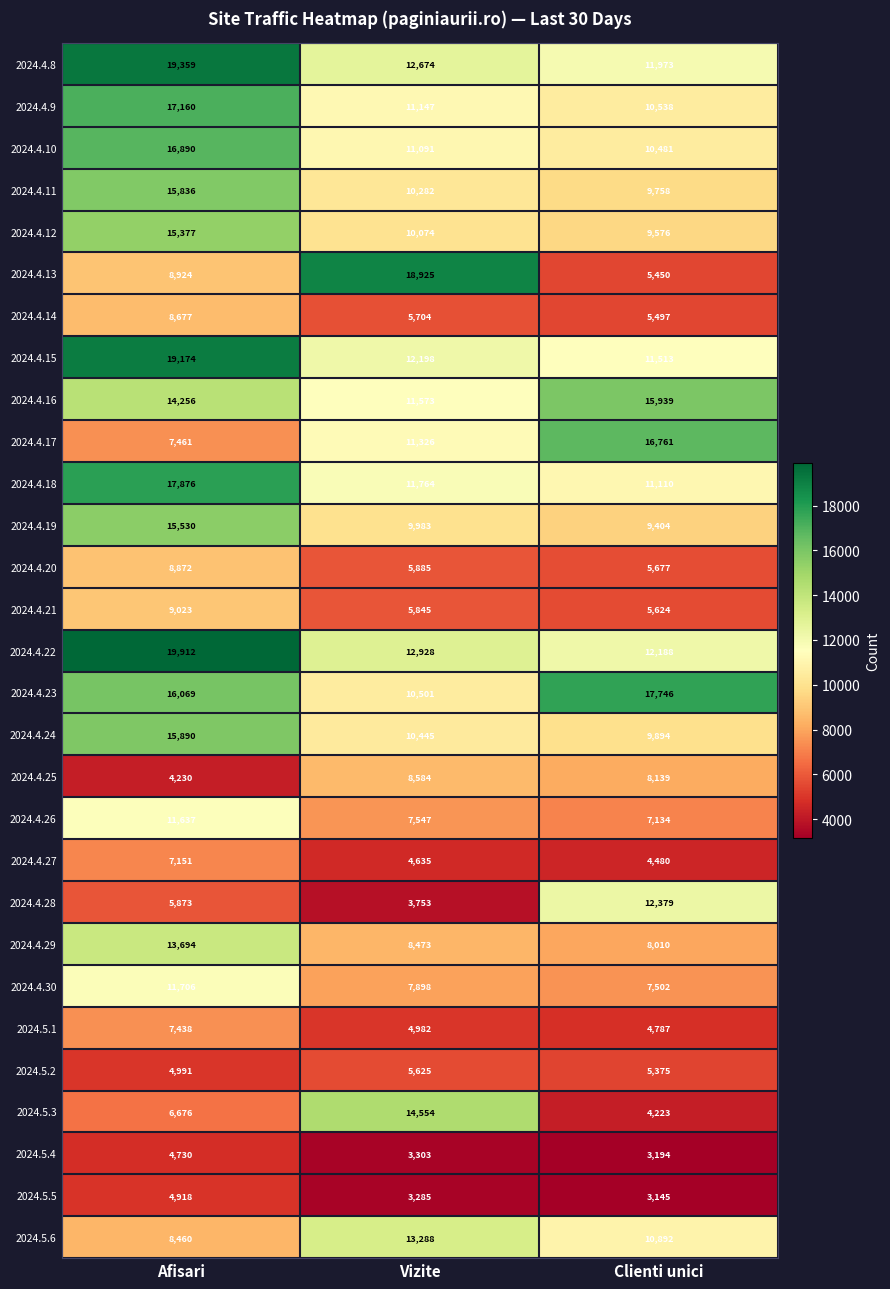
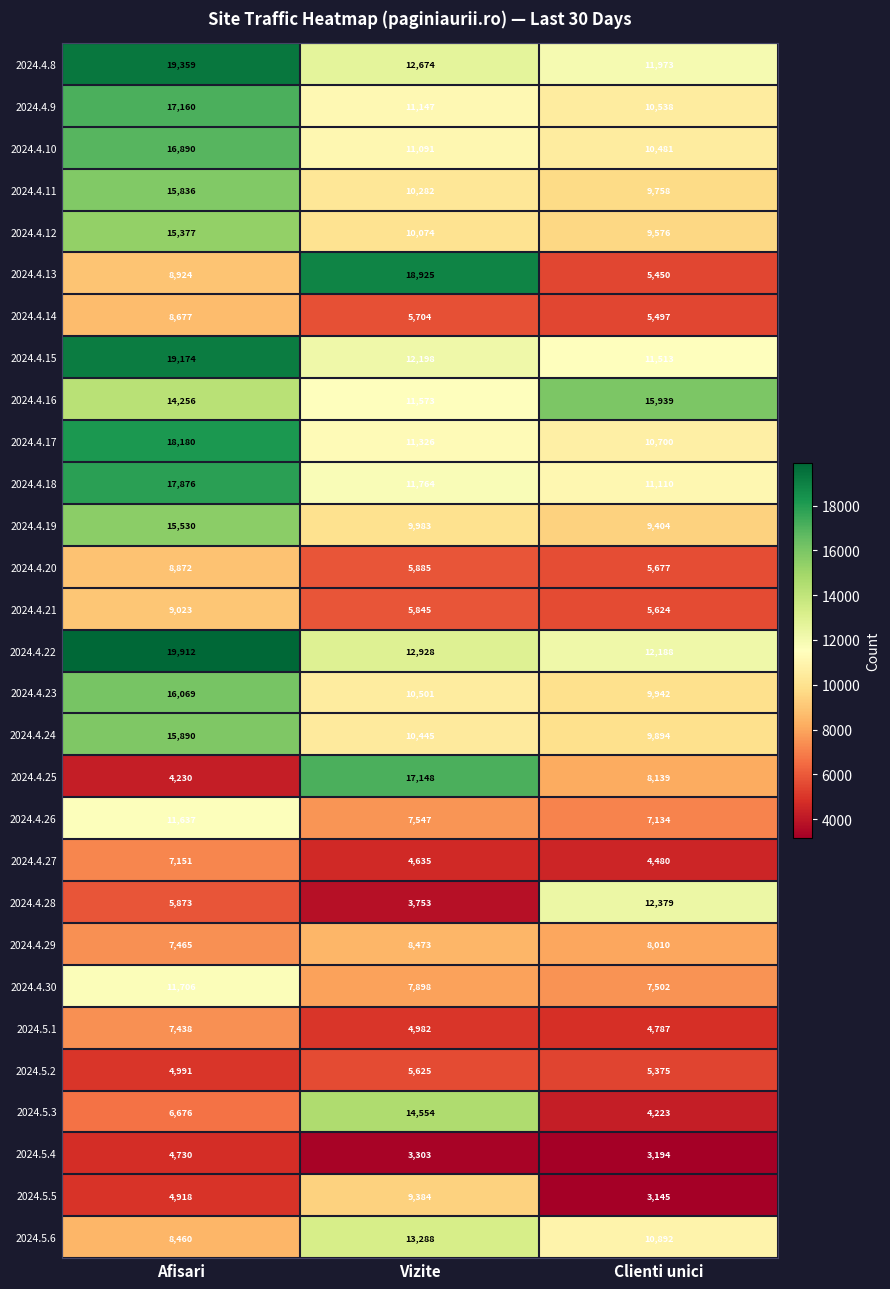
2024.4.17, Afisari: 7,461 -> 18,180
2024.4.17, Clienti unici: 16,761 -> 10,700
2024.4.23, Clienti unici: 17,746 -> 9,942
2024.4.25, Vizite: 8,584 -> 17,148
2024.4.29, Afisari: 13,694 -> 7,465
2024.5.5, Vizite: 3,285 -> 9,384
